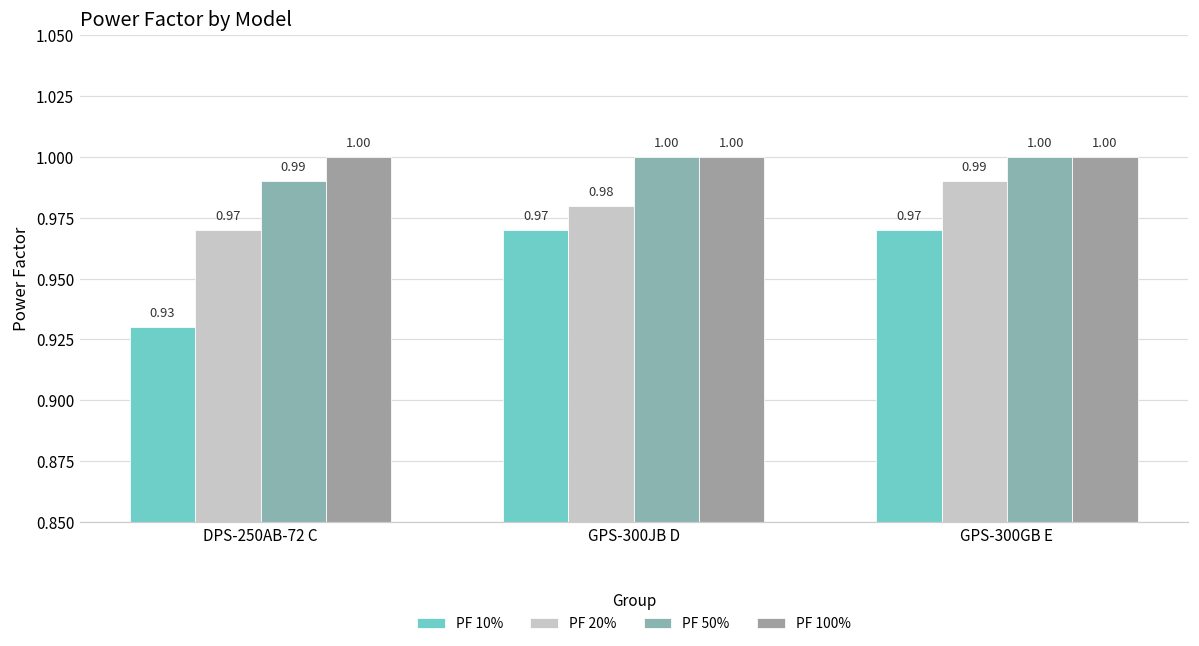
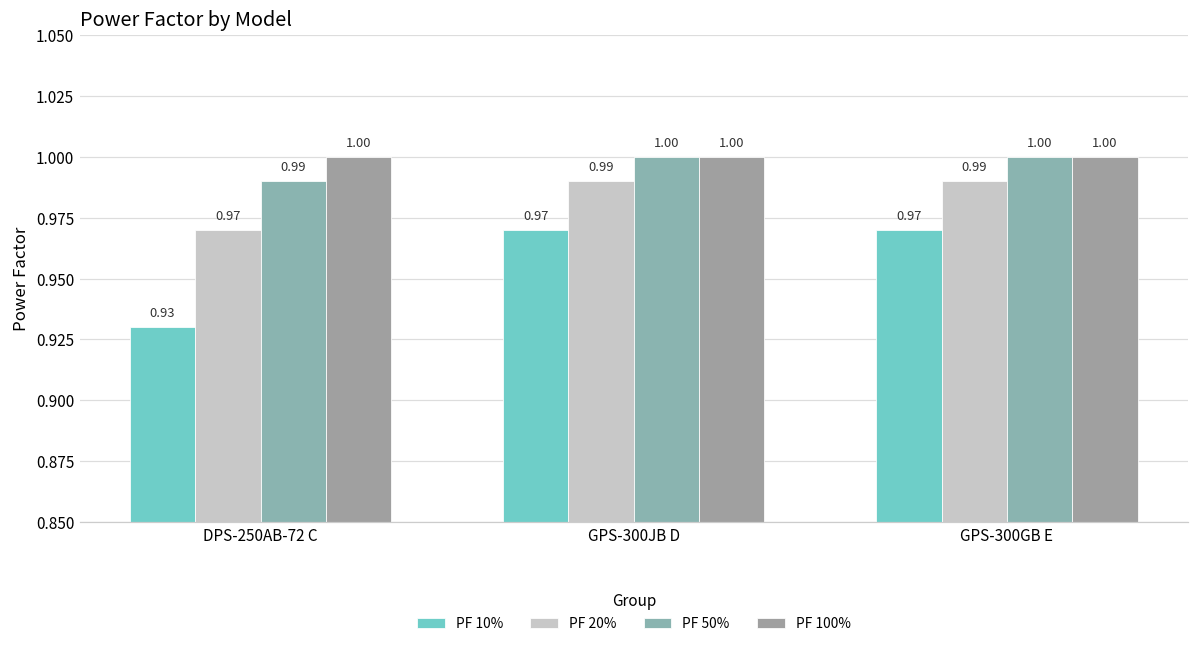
PF 20%, GPS-300JB D: 0.98 -> 0.99
